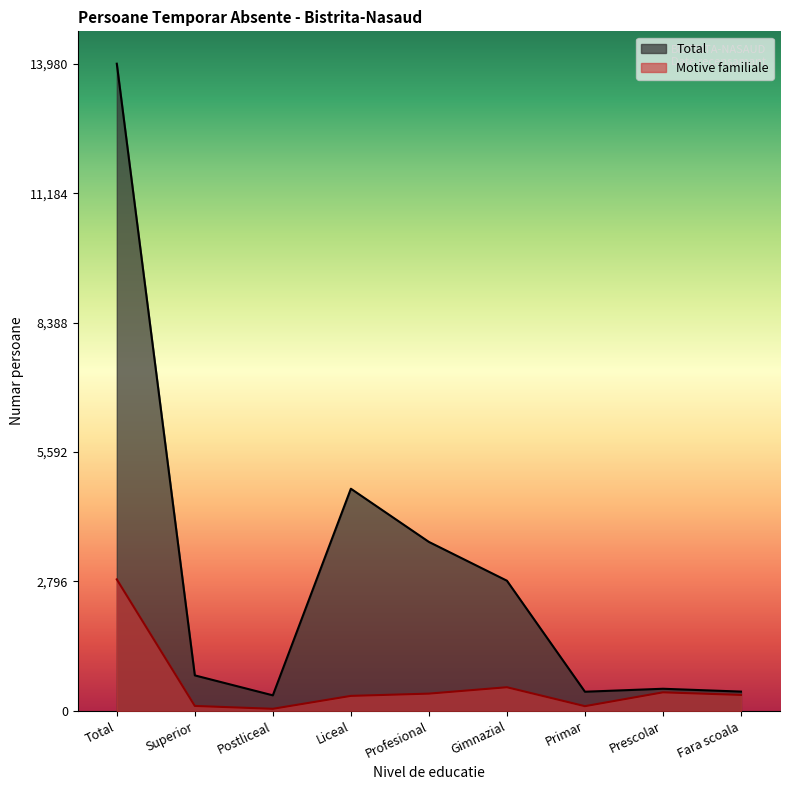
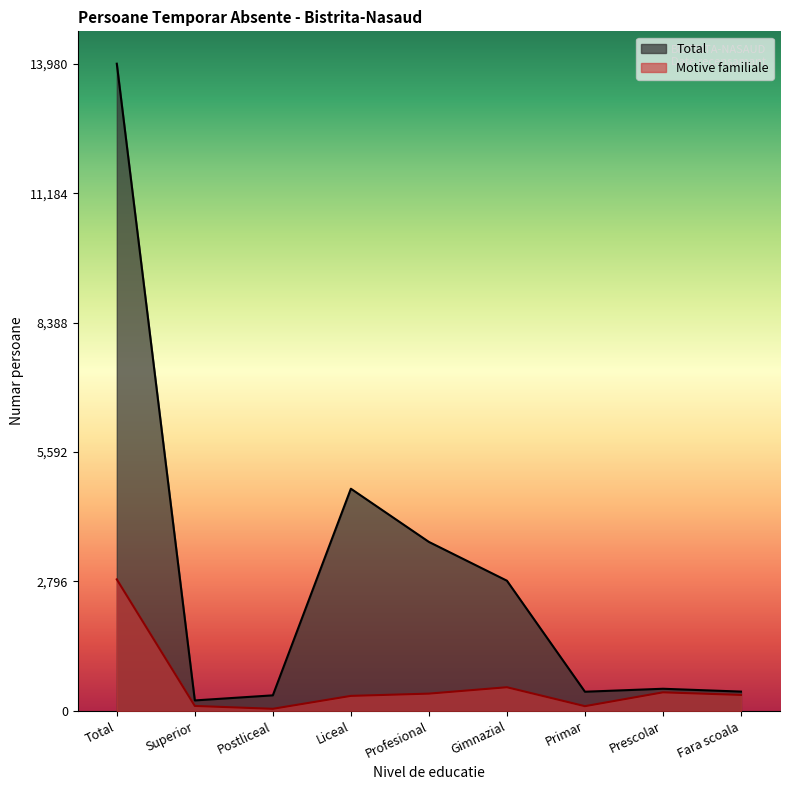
Total, Superior: 800 -> 200
